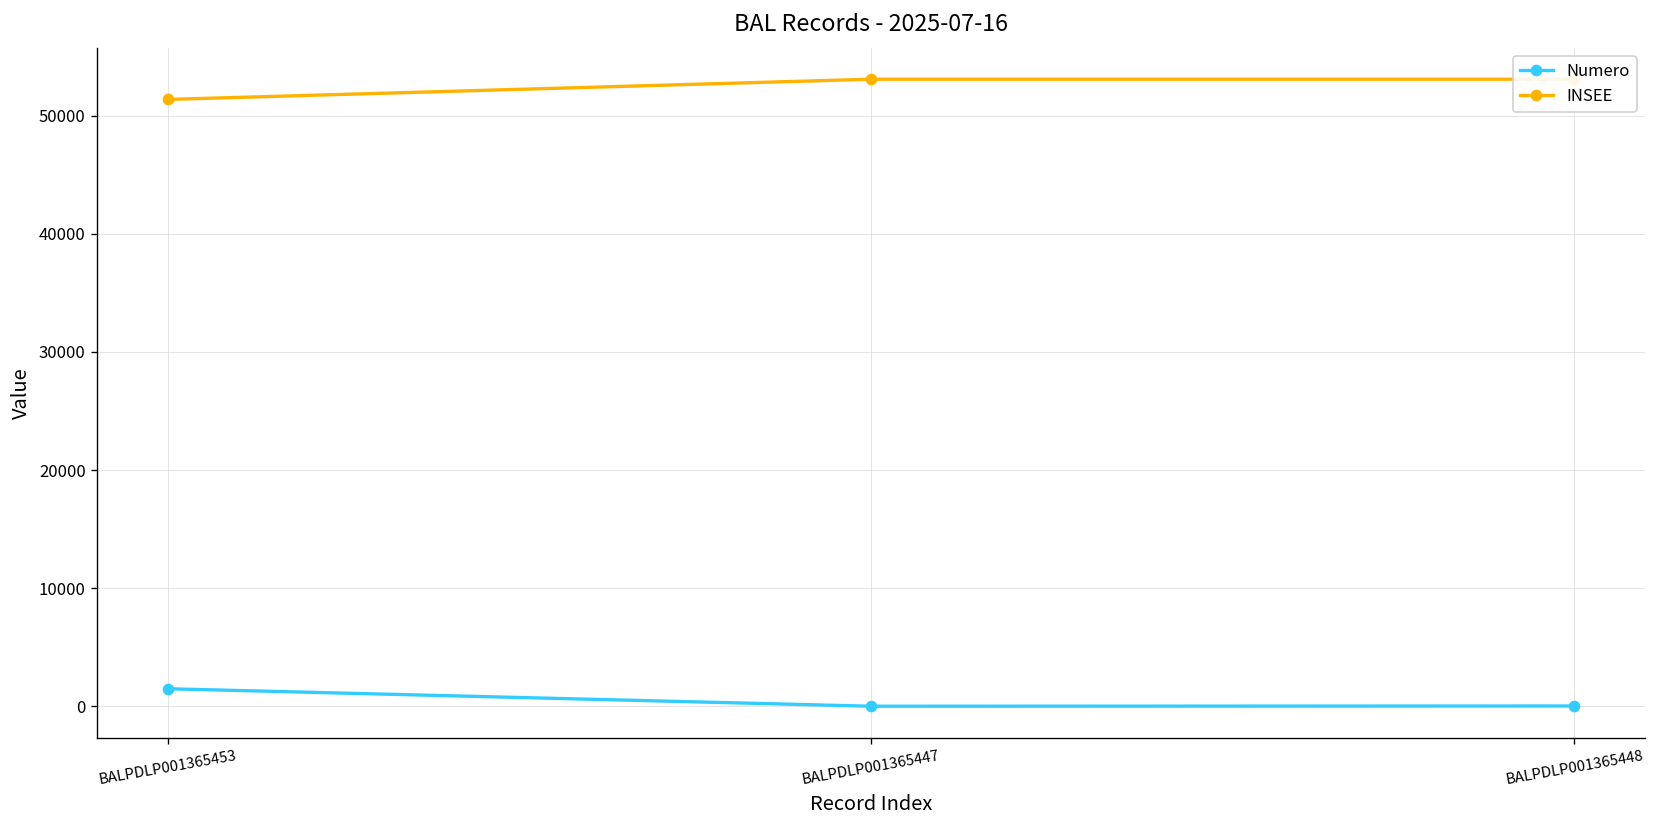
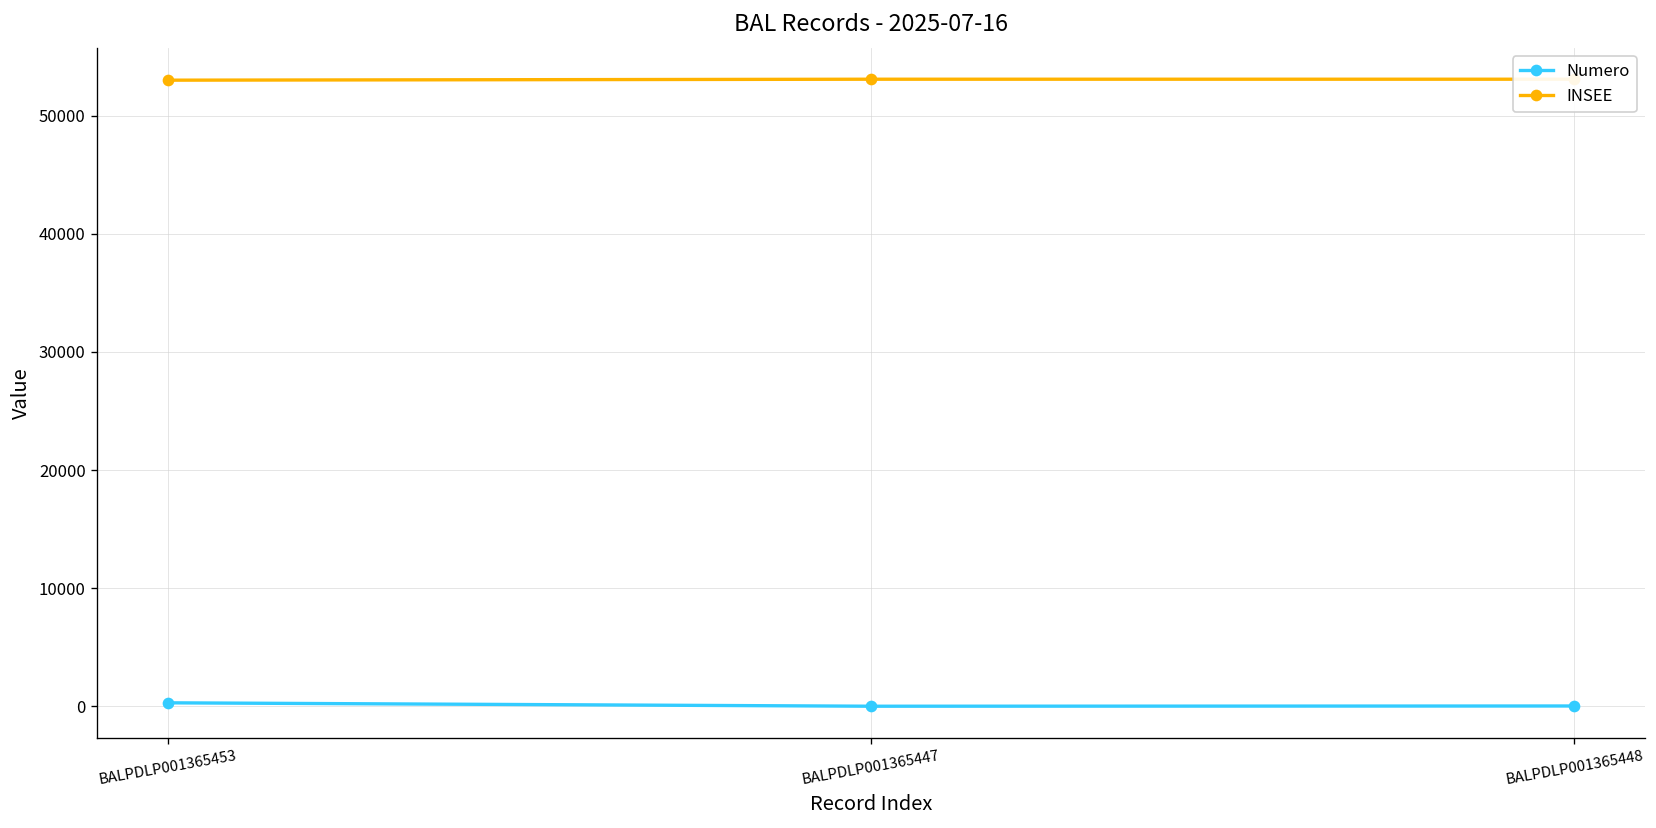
Numero, BALPDLP001365453: 1000 -> 0
INSEE, BALPDLP001365453: 51000 -> 53000
